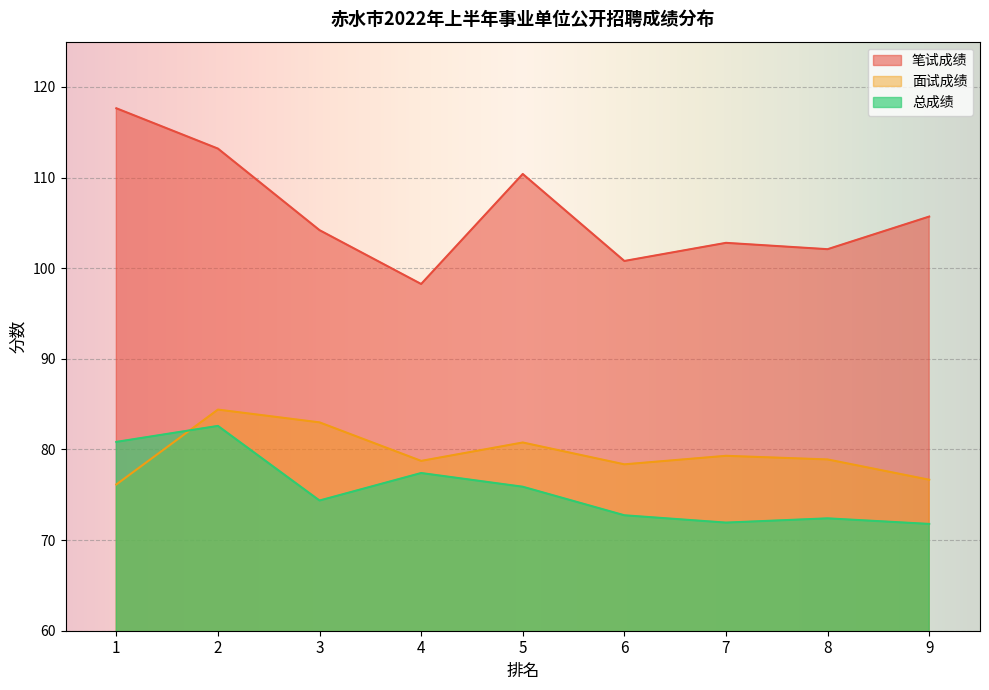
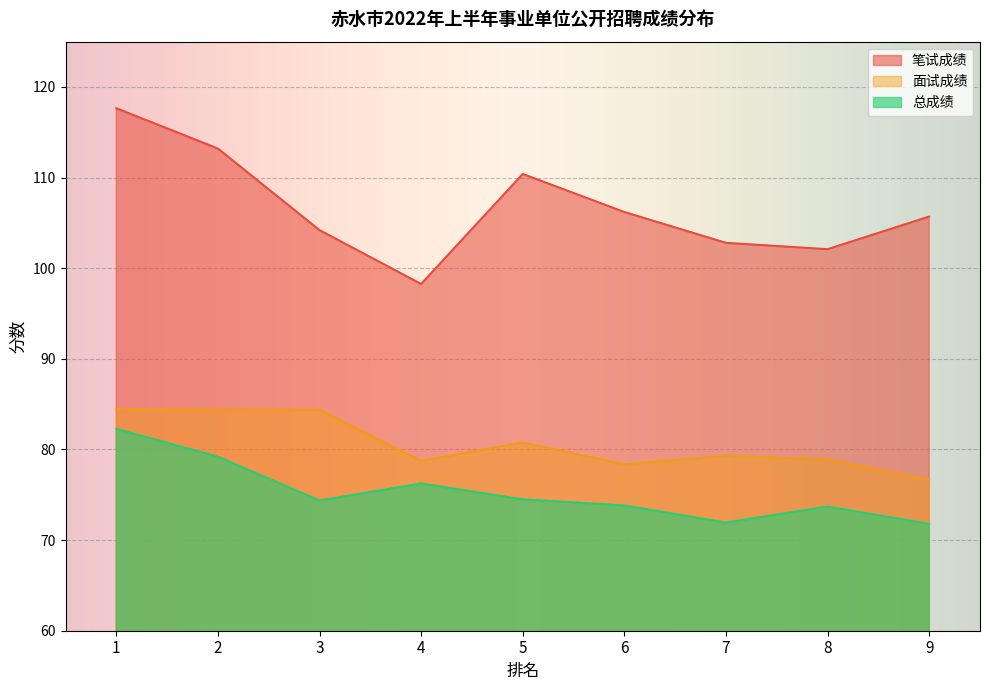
面试成绩, 1: 76 -> 84
总成绩, 1: 81 -> 82
总成绩, 2: 83 -> 79
面试成绩, 3: 83 -> 84
总成绩, 4: 77 -> 76
总成绩, 5: 76 -> 74
笔试成绩, 6: 101 -> 106
总成绩, 6: 73 -> 74
总成绩, 8: 72 -> 74
